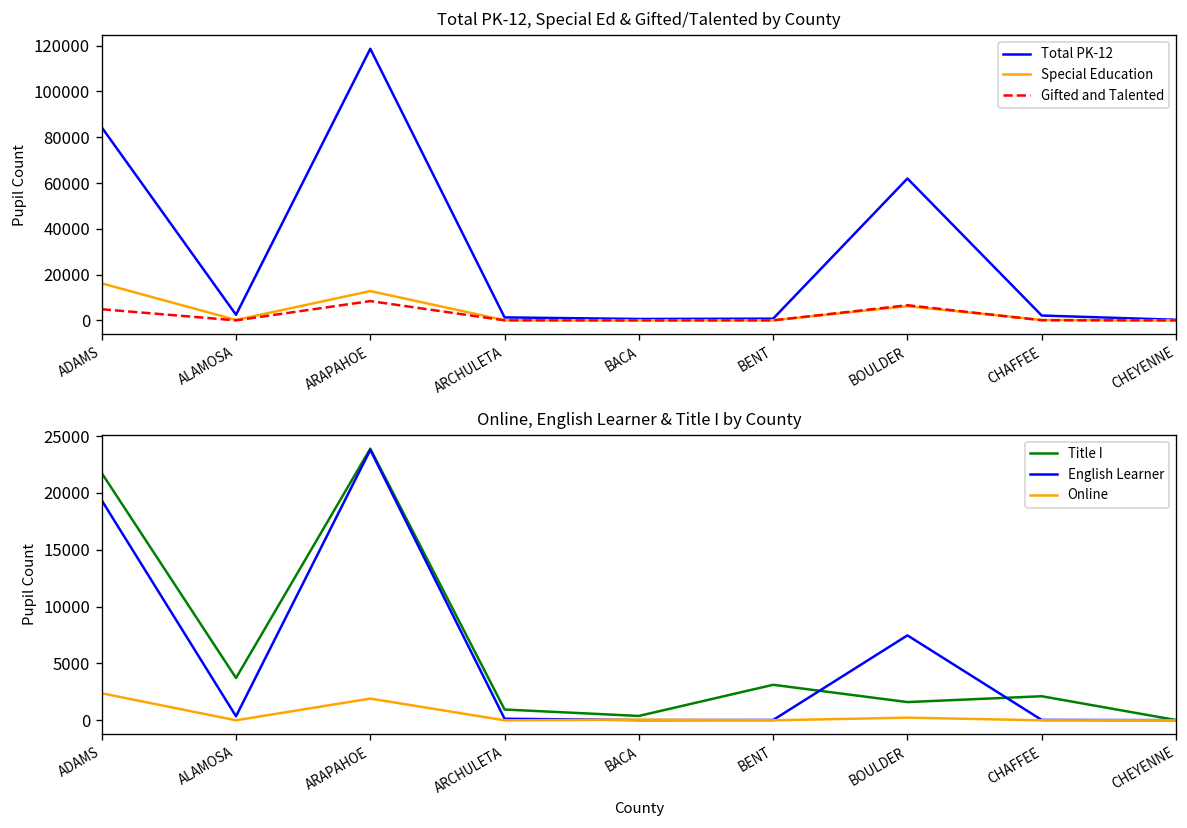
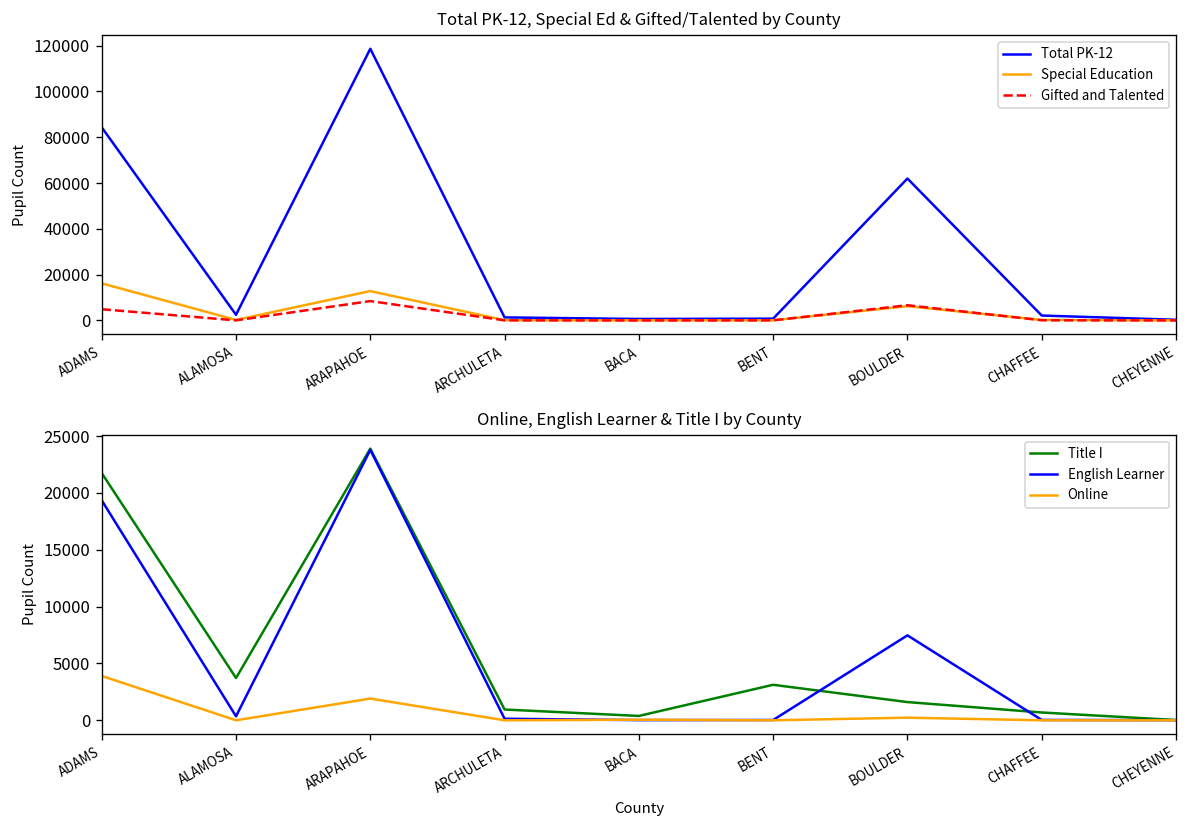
Online, English Learner & Title I by County, Online, ADAMS: 2000 -> 4000
Online, English Learner & Title I by County, Title I, CHAFFEE: 2000 -> 1000
